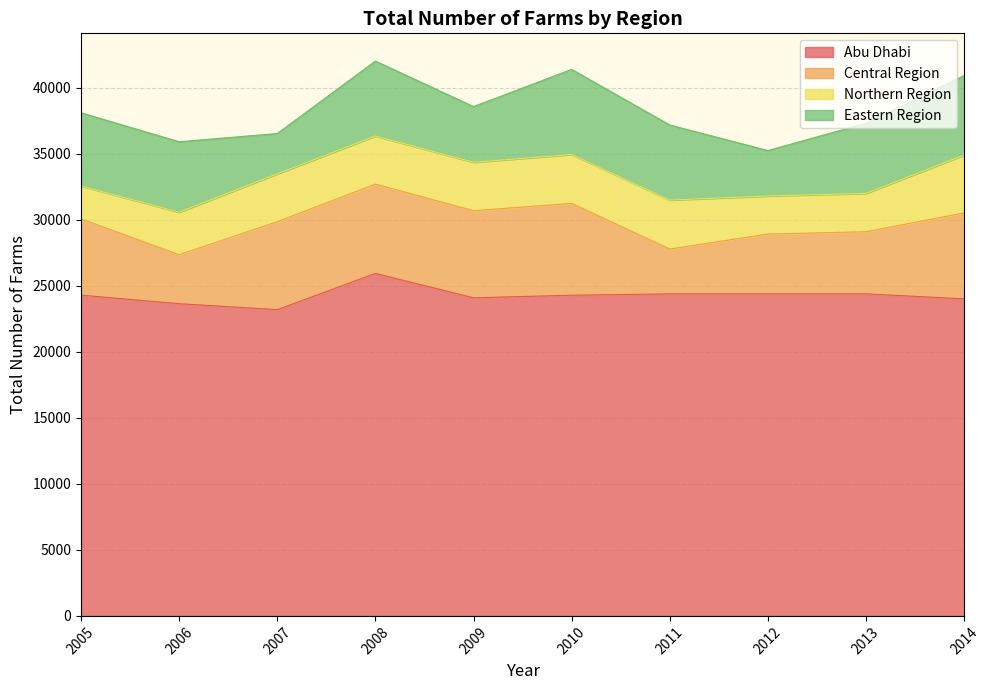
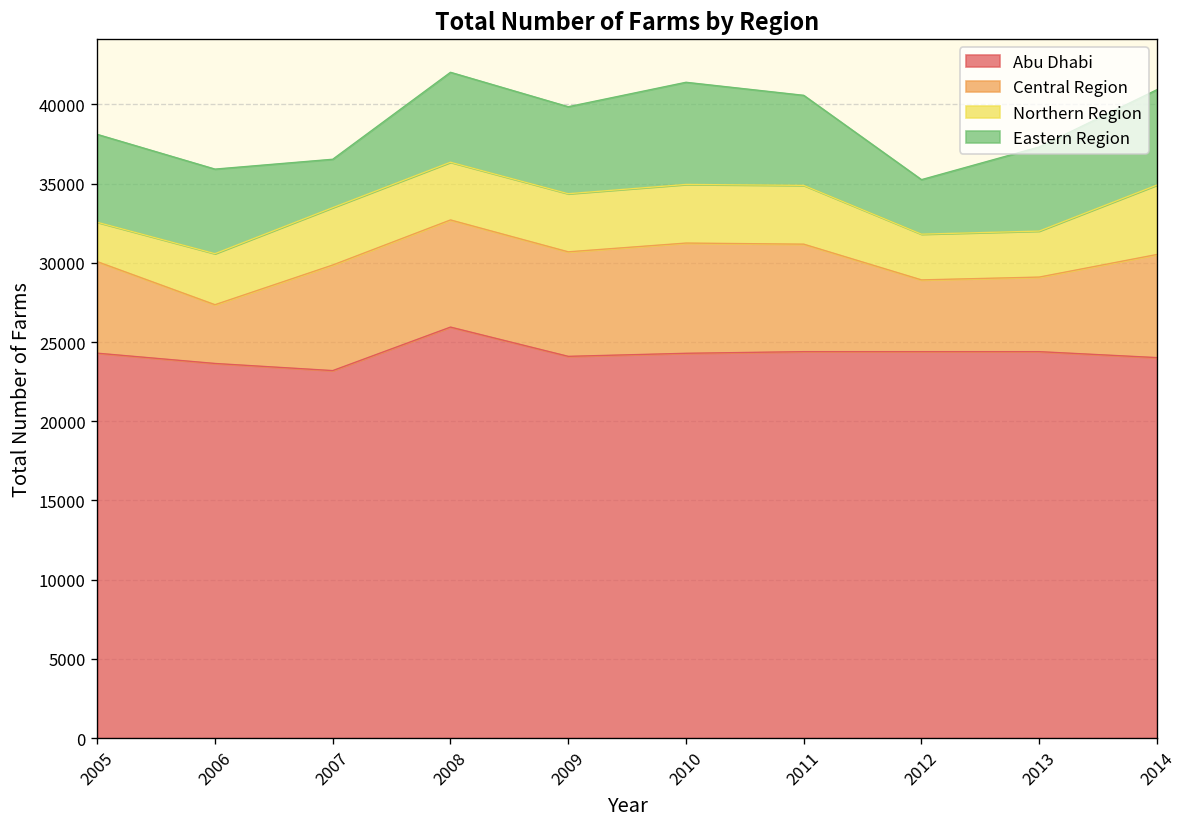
Eastern Region, 2009: 4200 -> 5500
Central Region, 2011: 3400 -> 6800
